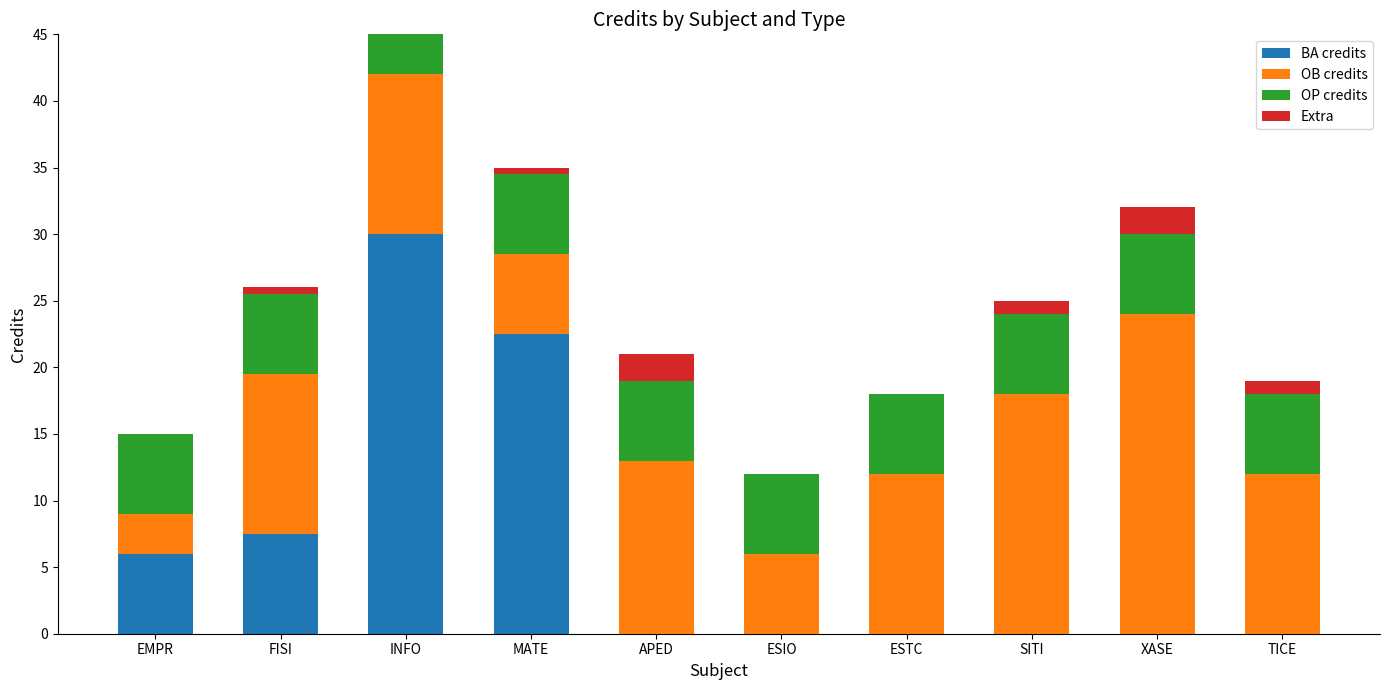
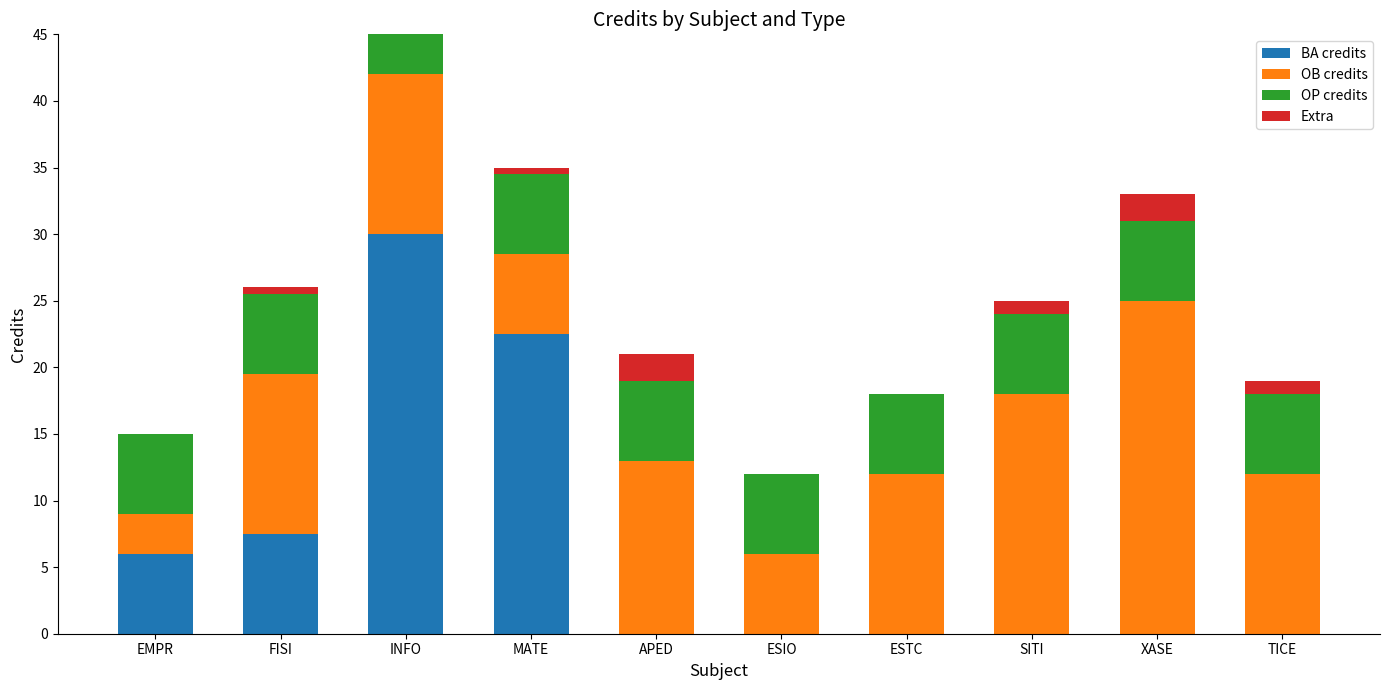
OB credits, XASE: 24 -> 25
